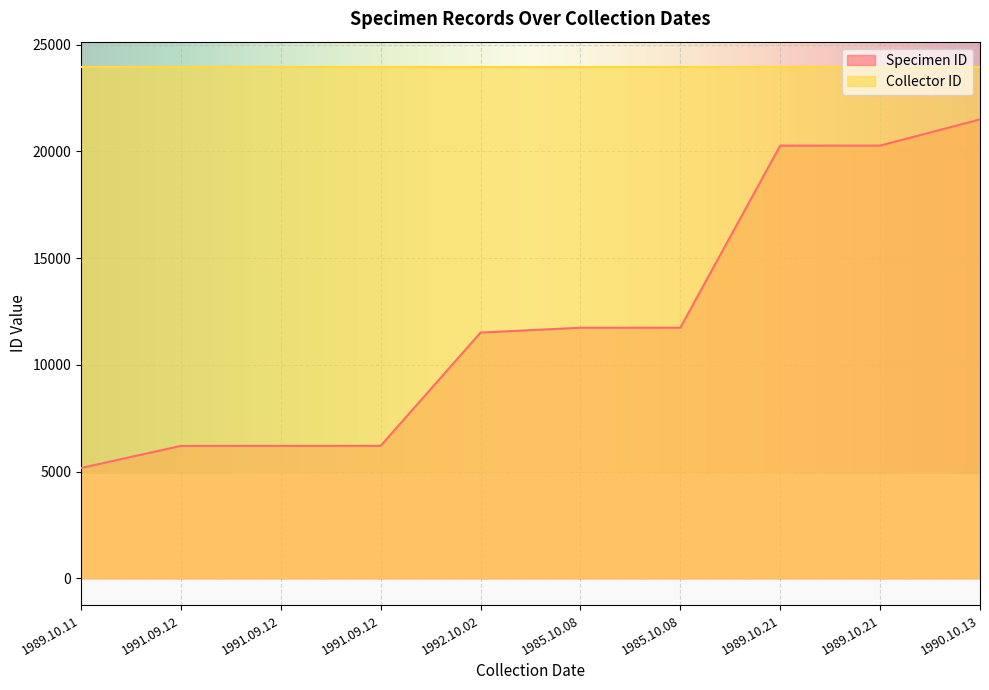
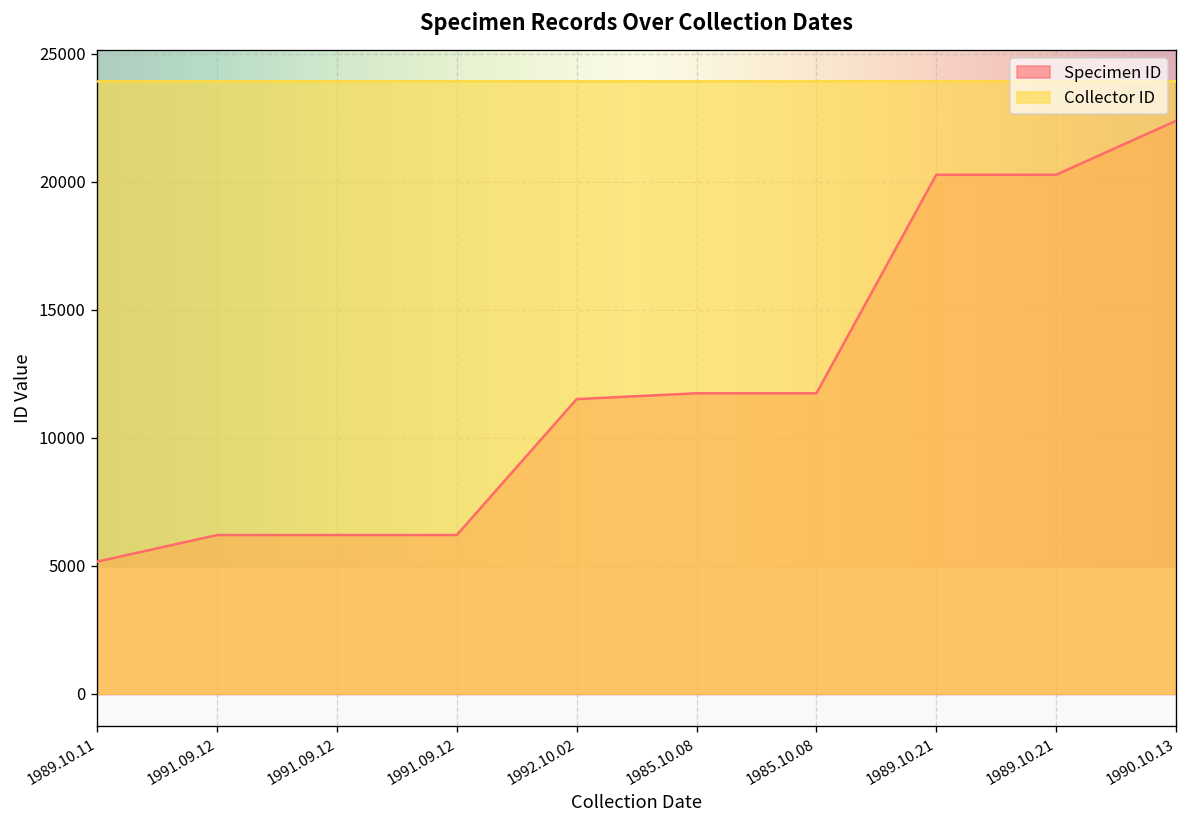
Specimen ID, 1990.10.13: 21500 -> 22400
